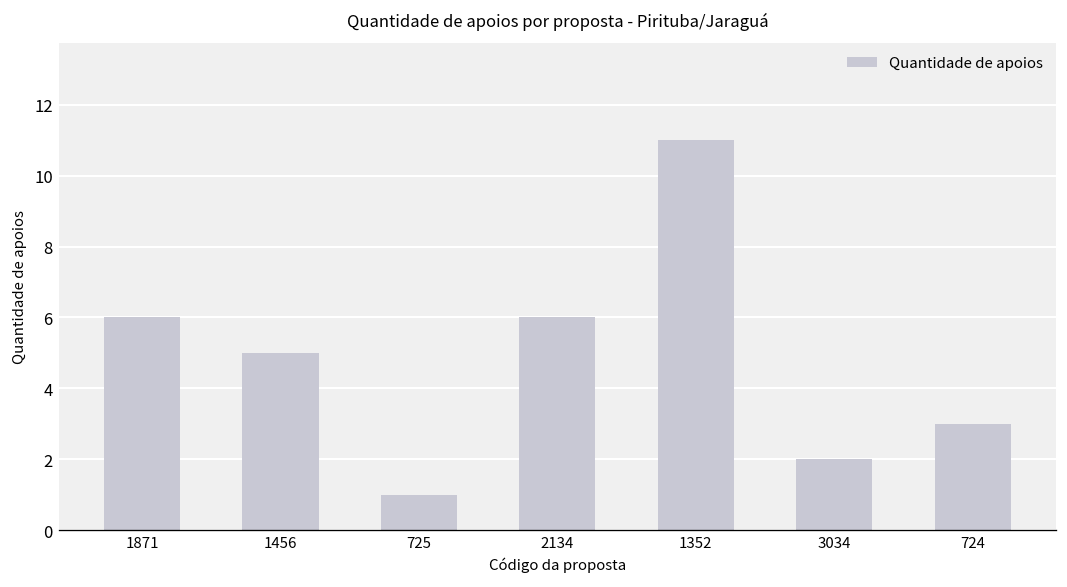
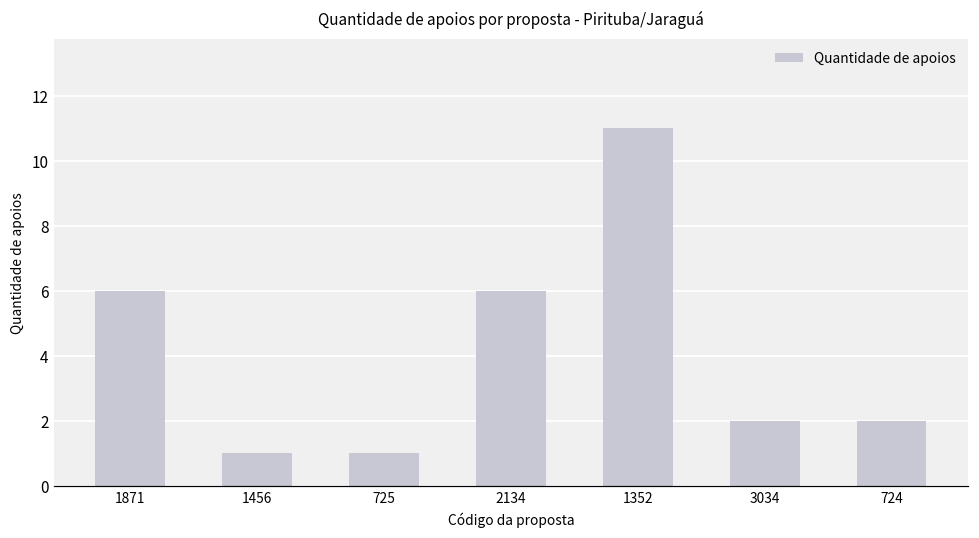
1456: 5 -> 1
724: 3 -> 2
